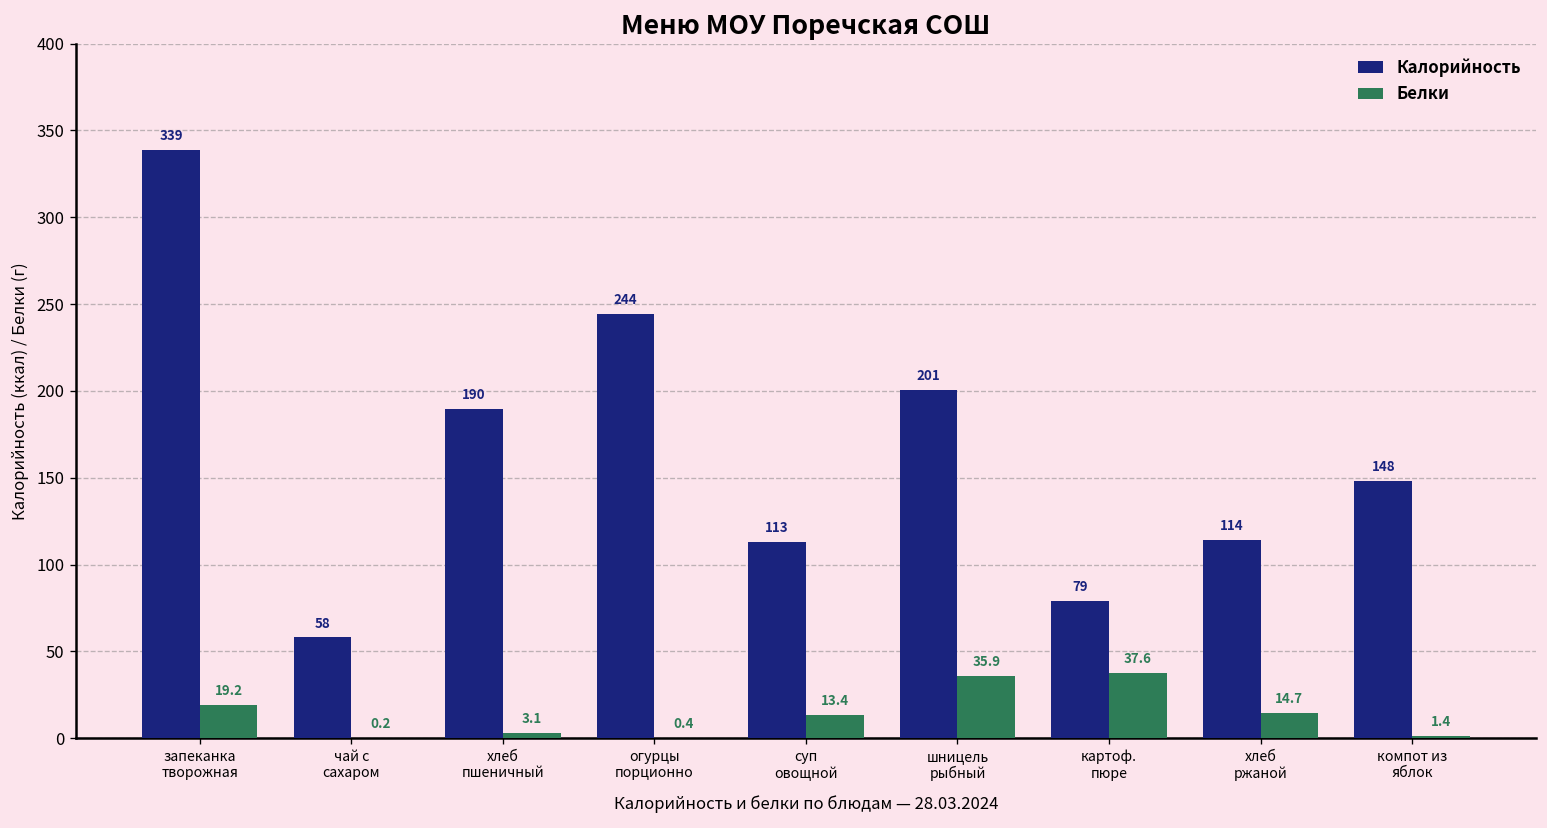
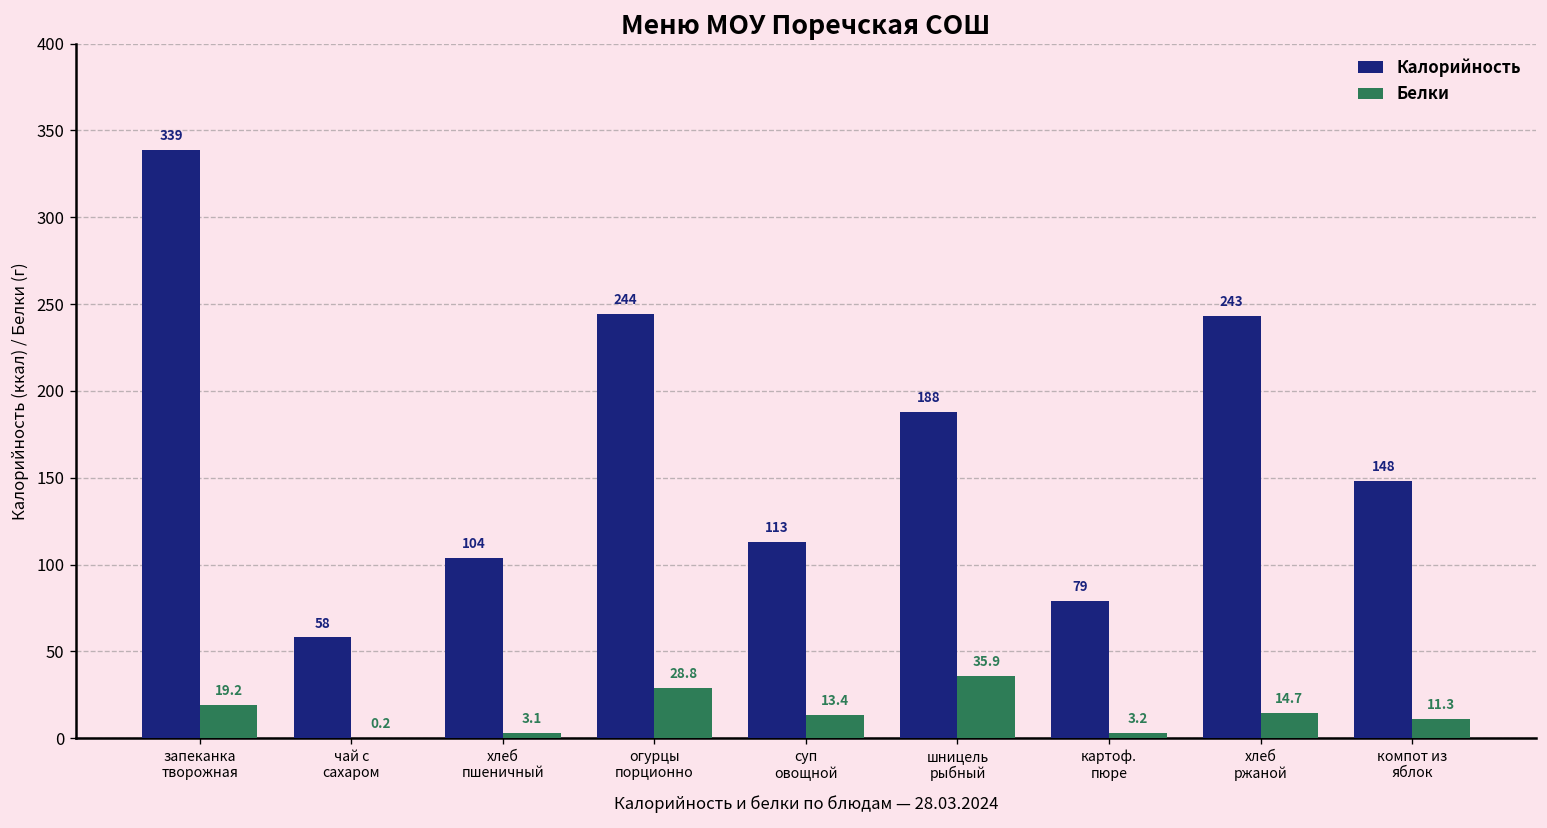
Калорийность, хлеб пшеничный: 190 -> 104
Белки, огурцы порционно: 0.4 -> 28.8
Калорийность, шницель рыбный: 201 -> 188
Белки, картоф. пюре: 37.6 -> 3.2
Калорийность, хлеб ржаной: 114 -> 243
Белки, компот из яблок: 1.4 -> 11.3
